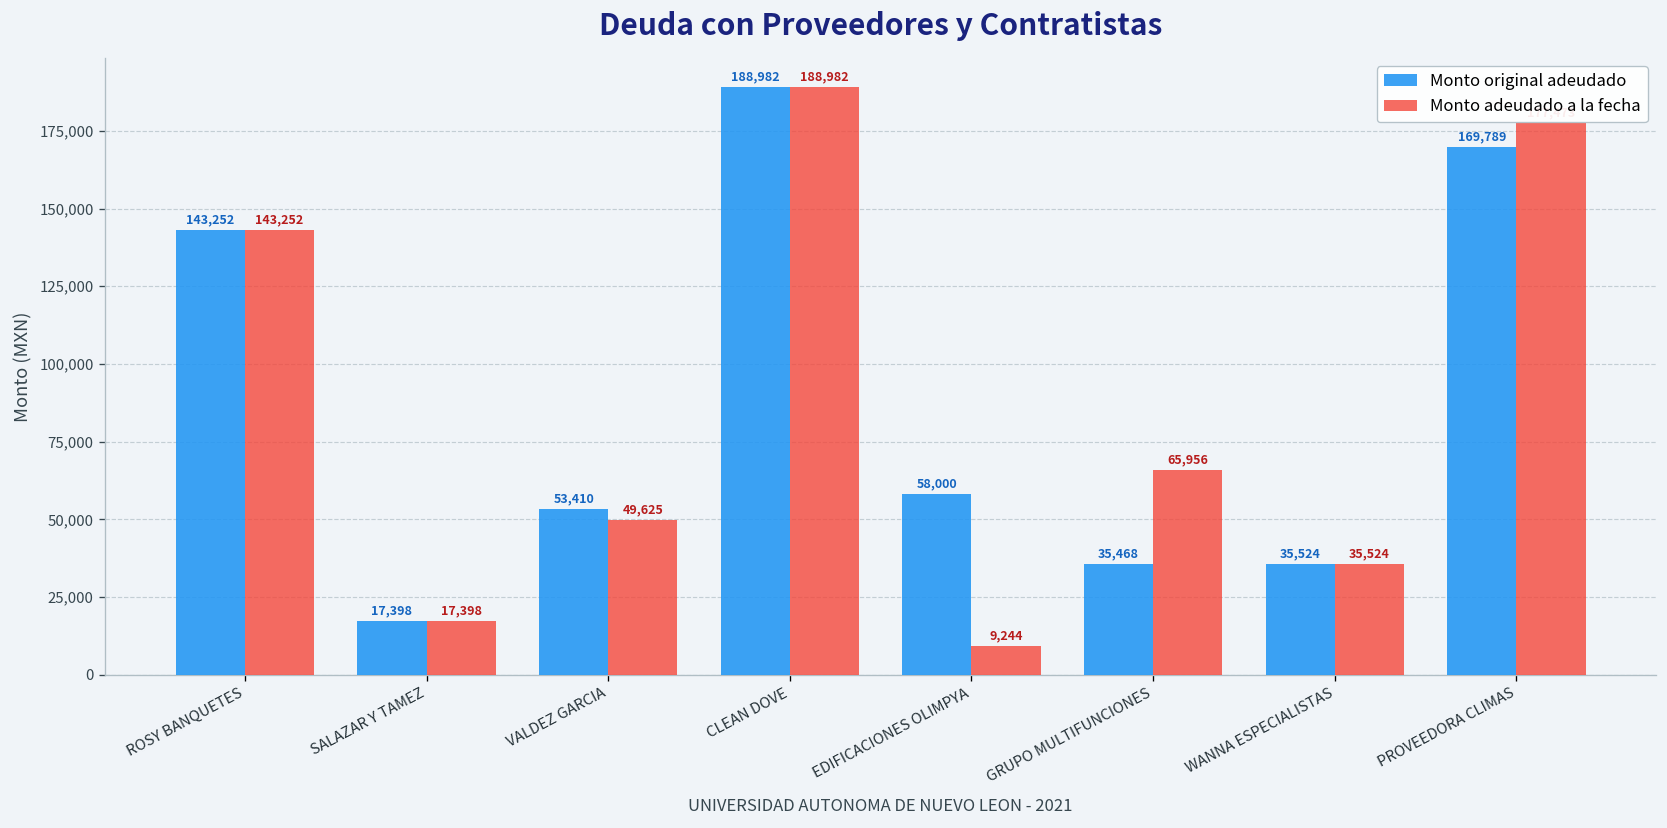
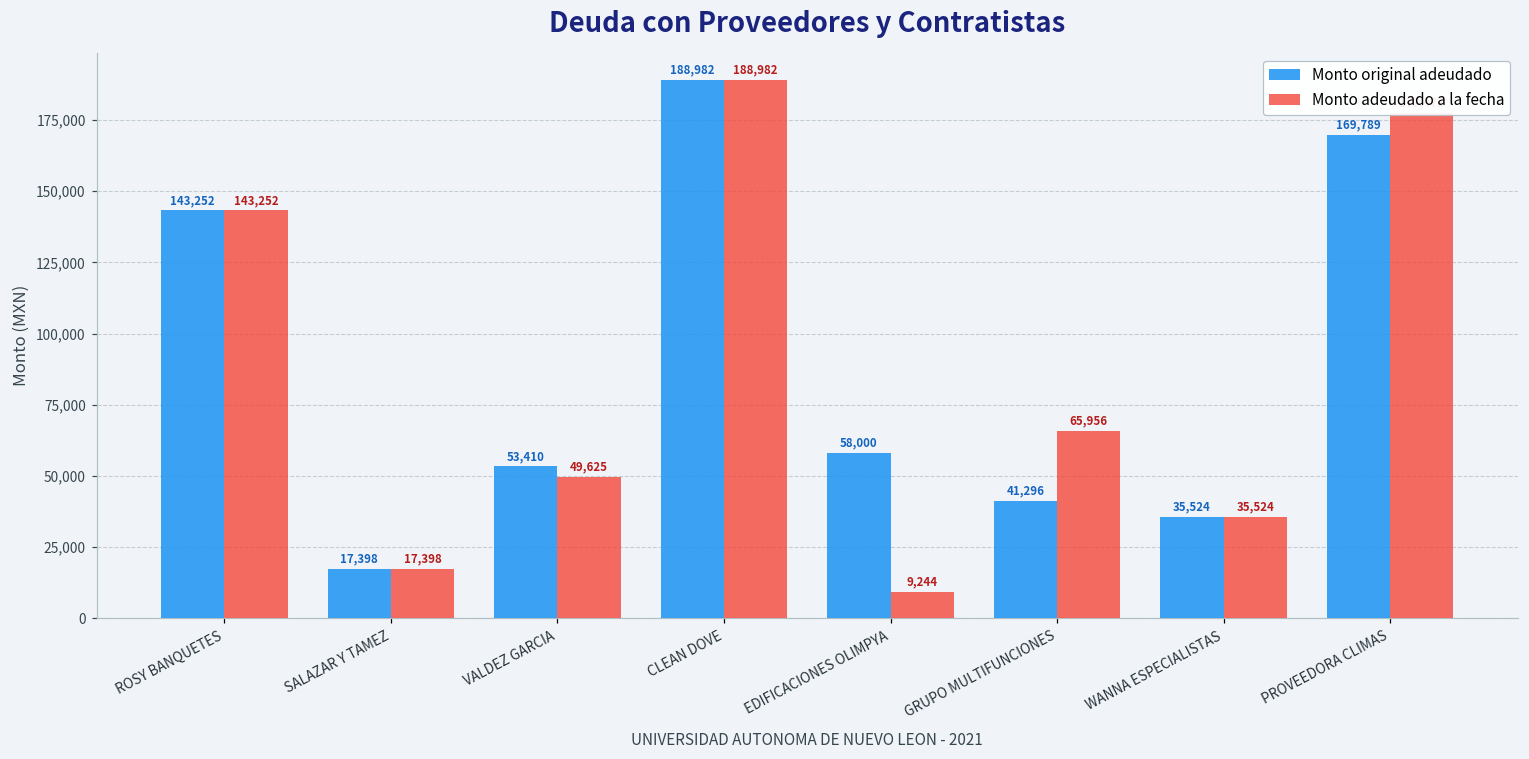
Monto original adeudado, GRUPO MULTIFUNCIONES: 35,468 -> 41,296
